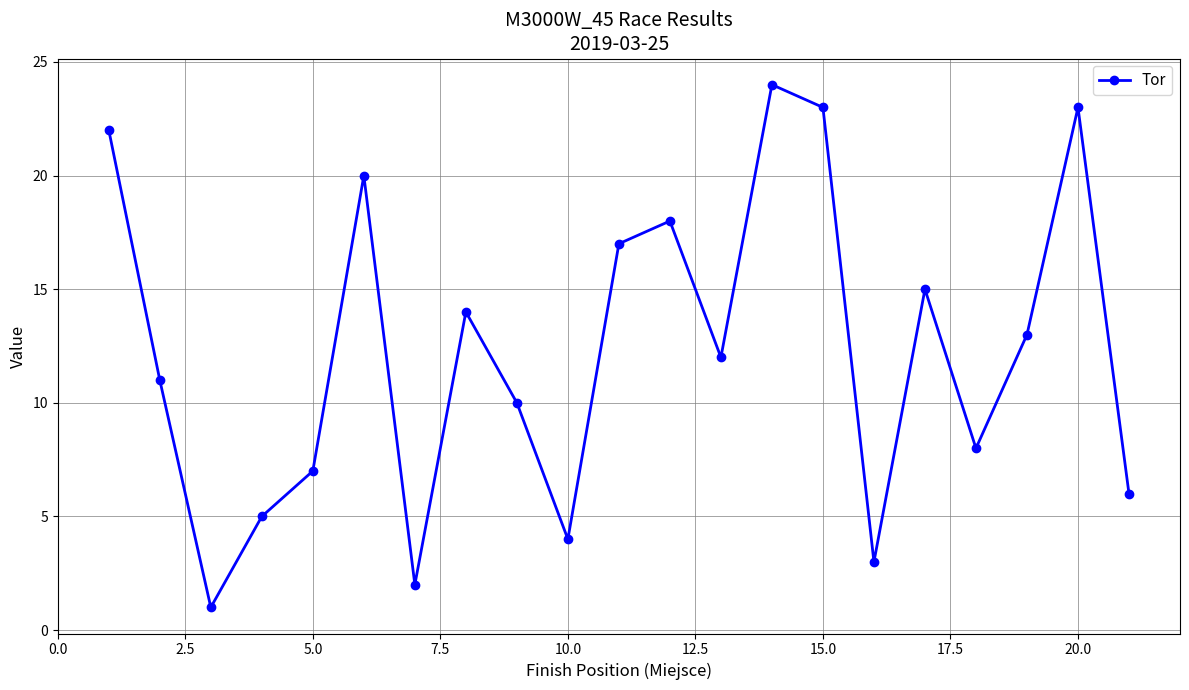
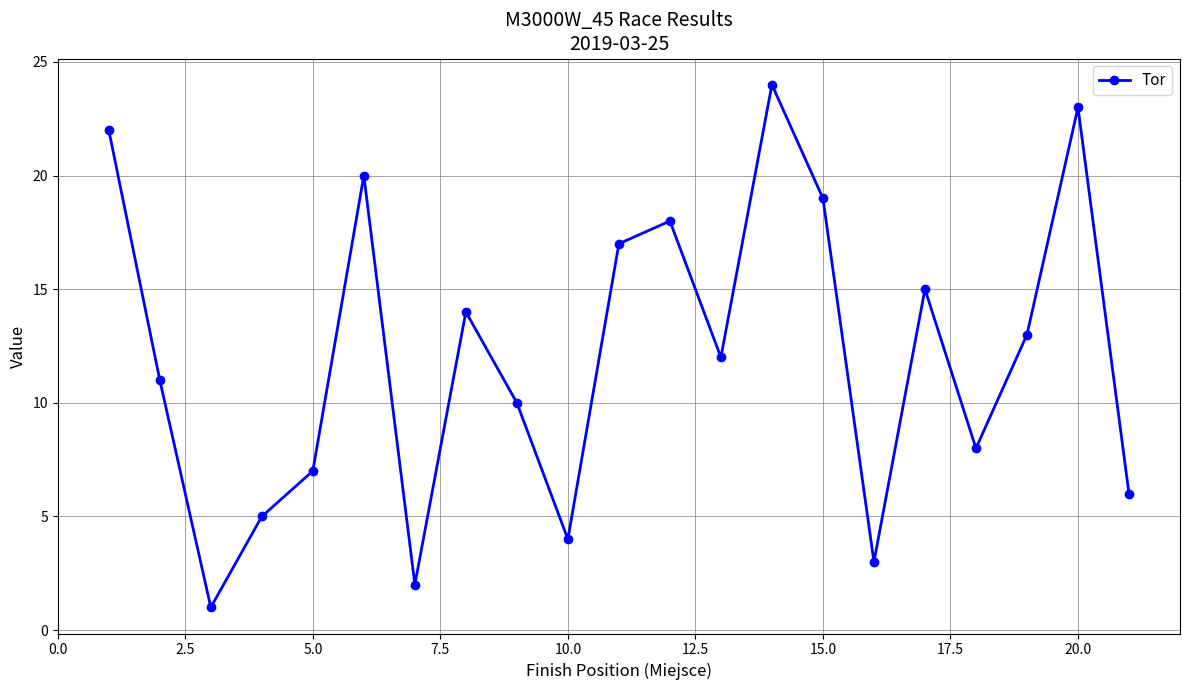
15.0: 23 -> 19
